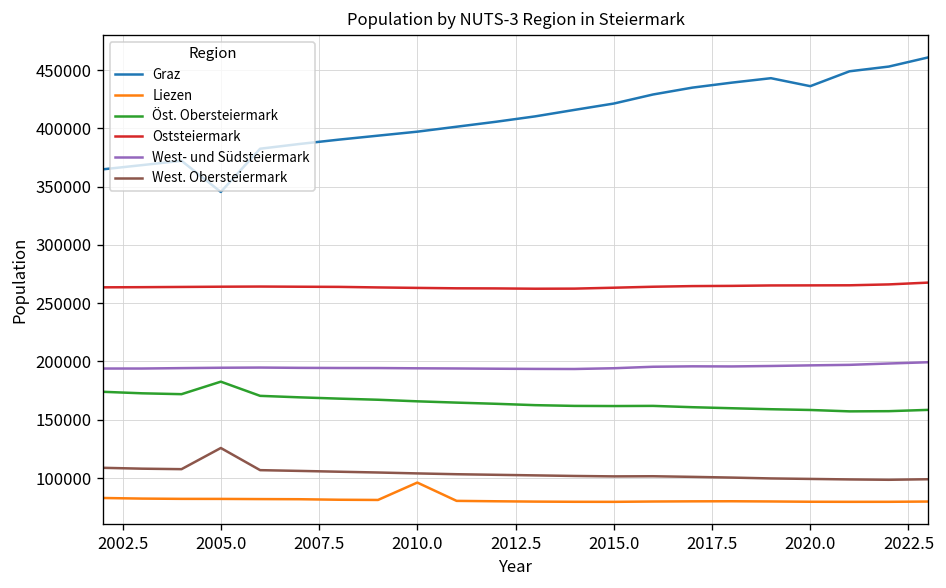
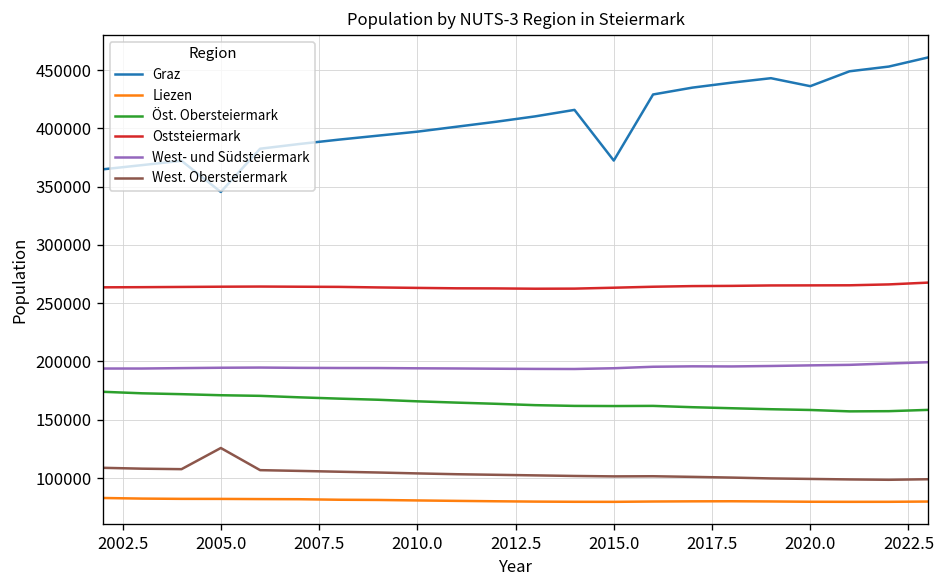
Öst. Obersteiermark, 2005.0: 180000 -> 170000
Liezen, 2010.0: 100000 -> 80000
Graz, 2015.0: 420000 -> 370000
